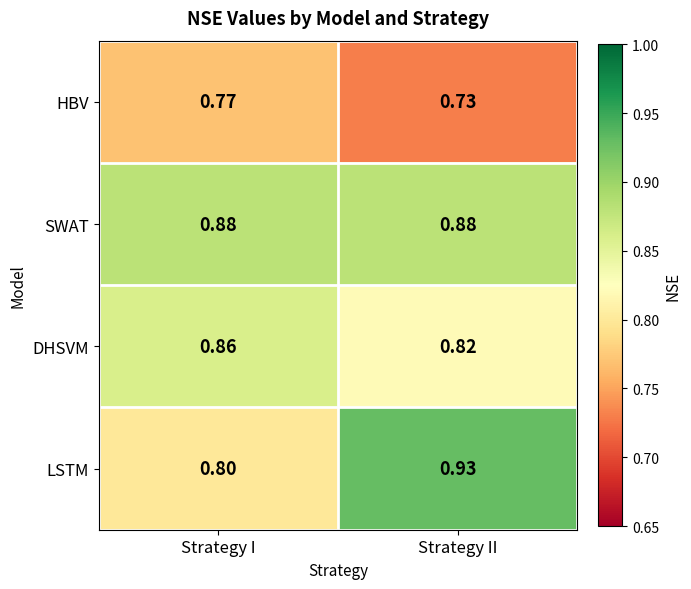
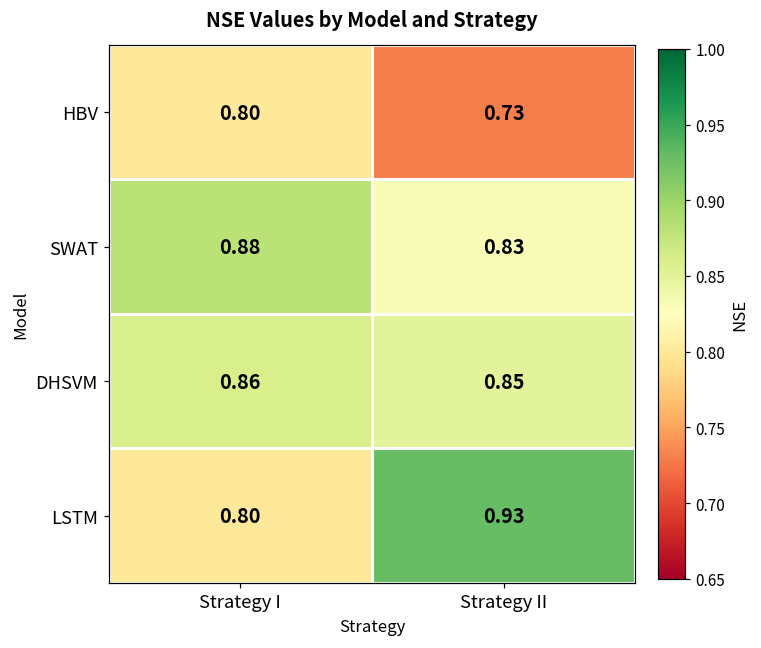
HBV, Strategy I: 0.77 -> 0.80
SWAT, Strategy II: 0.88 -> 0.83
DHSVM, Strategy II: 0.82 -> 0.85
